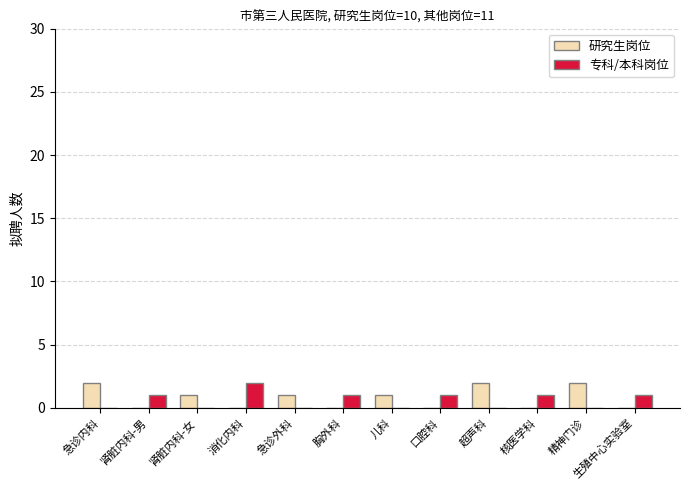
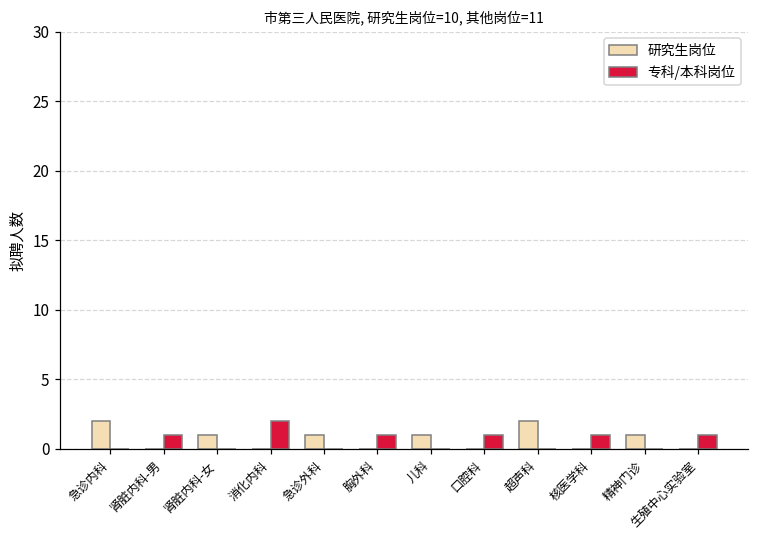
研究生岗位, 精神门诊: 2 -> 1
